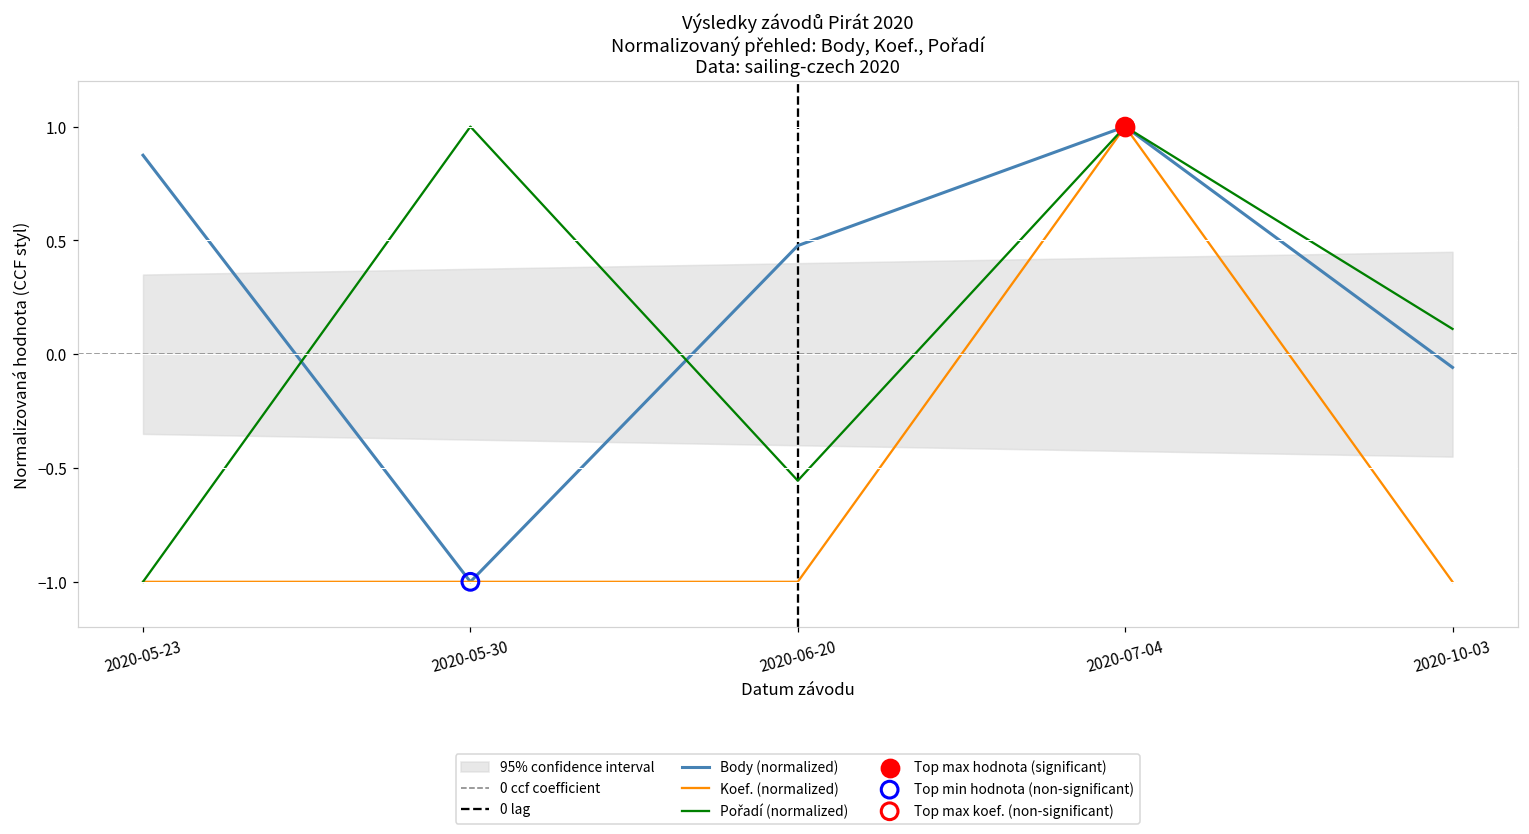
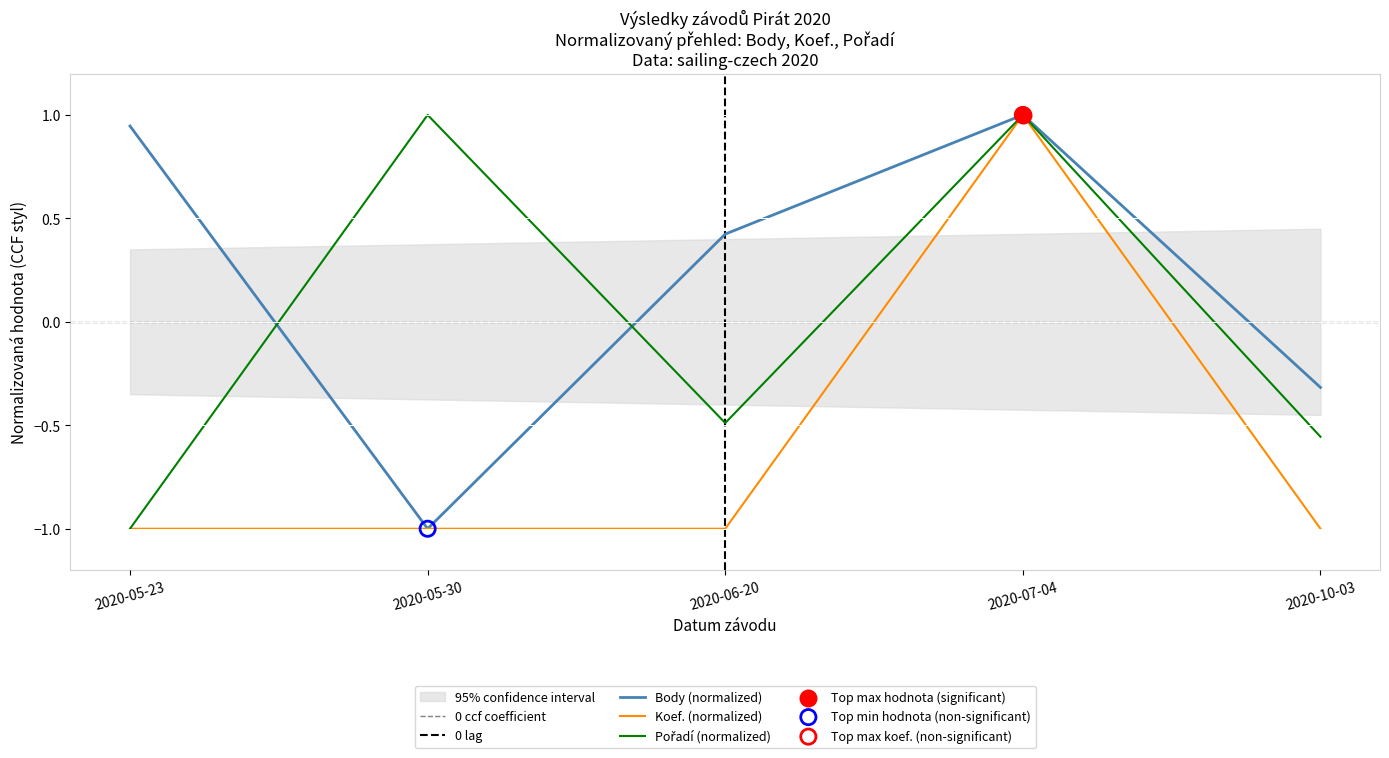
Body (normalized), 2020-05-23: 0.87 -> 0.95
Body (normalized), 2020-06-20: 0.48 -> 0.42
Pořadí (normalized), 2020-06-20: -0.56 -> -0.49
Body (normalized), 2020-10-03: -0.06 -> -0.32
Pořadí (normalized), 2020-10-03: 0.11 -> -0.56
